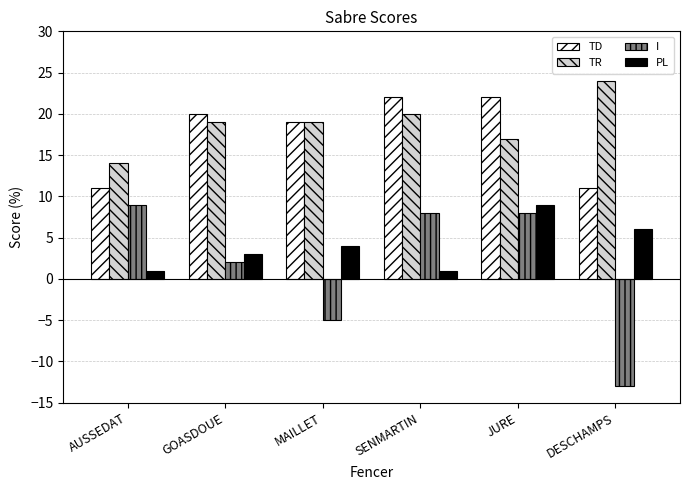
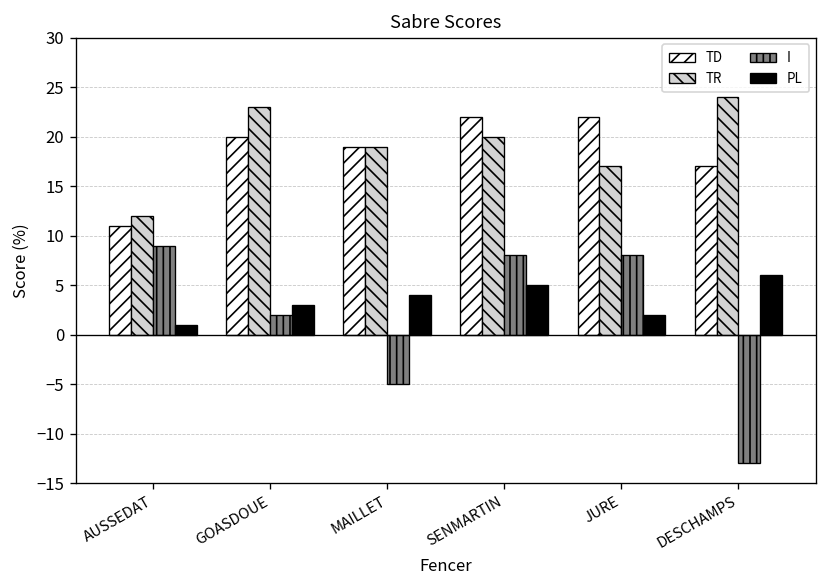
TR, AUSSEDAT: 14 -> 12
TR, GOASDOUE: 19 -> 23
PL, SENMARTIN: 1 -> 5
PL, JURE: 9 -> 2
TD, DESCHAMPS: 11 -> 17
